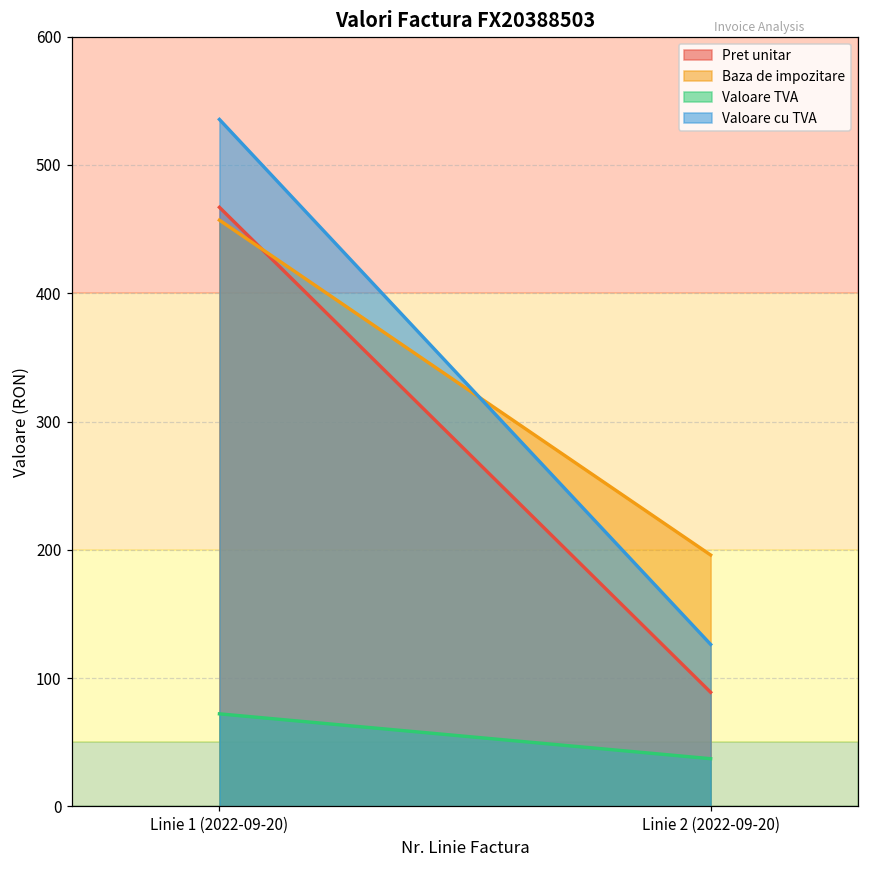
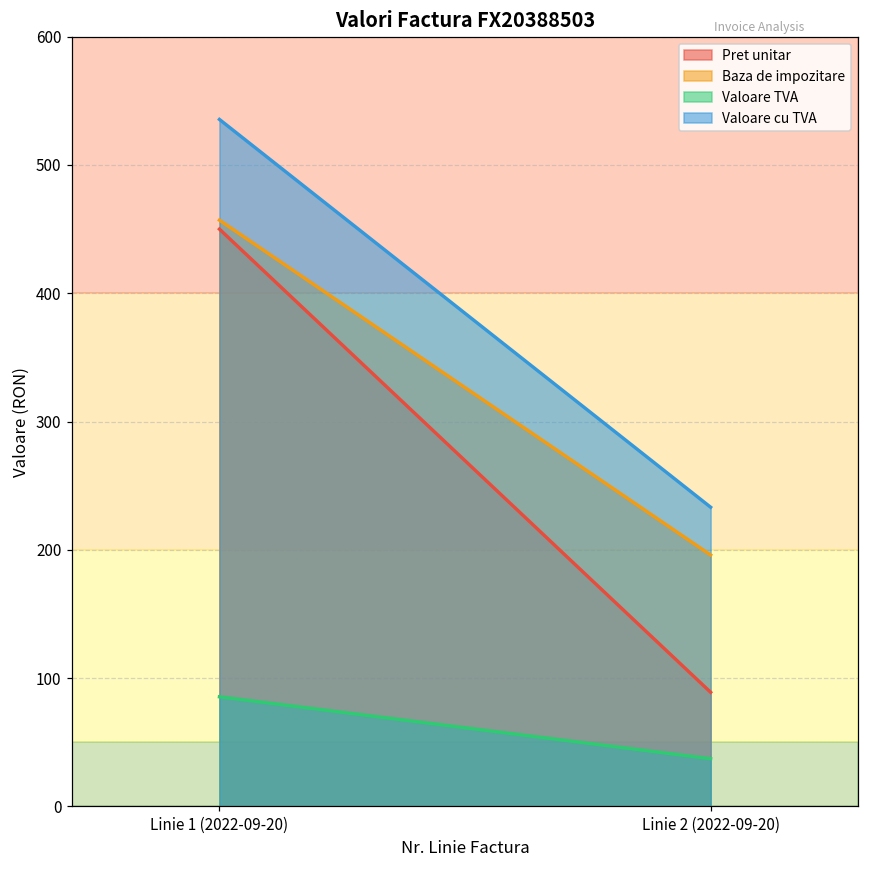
Pret unitar, Linie 1 (2022-09-20): 467 -> 450
Valoare TVA, Linie 1 (2022-09-20): 72 -> 86
Valoare cu TVA, Linie 2 (2022-09-20): 126 -> 233
